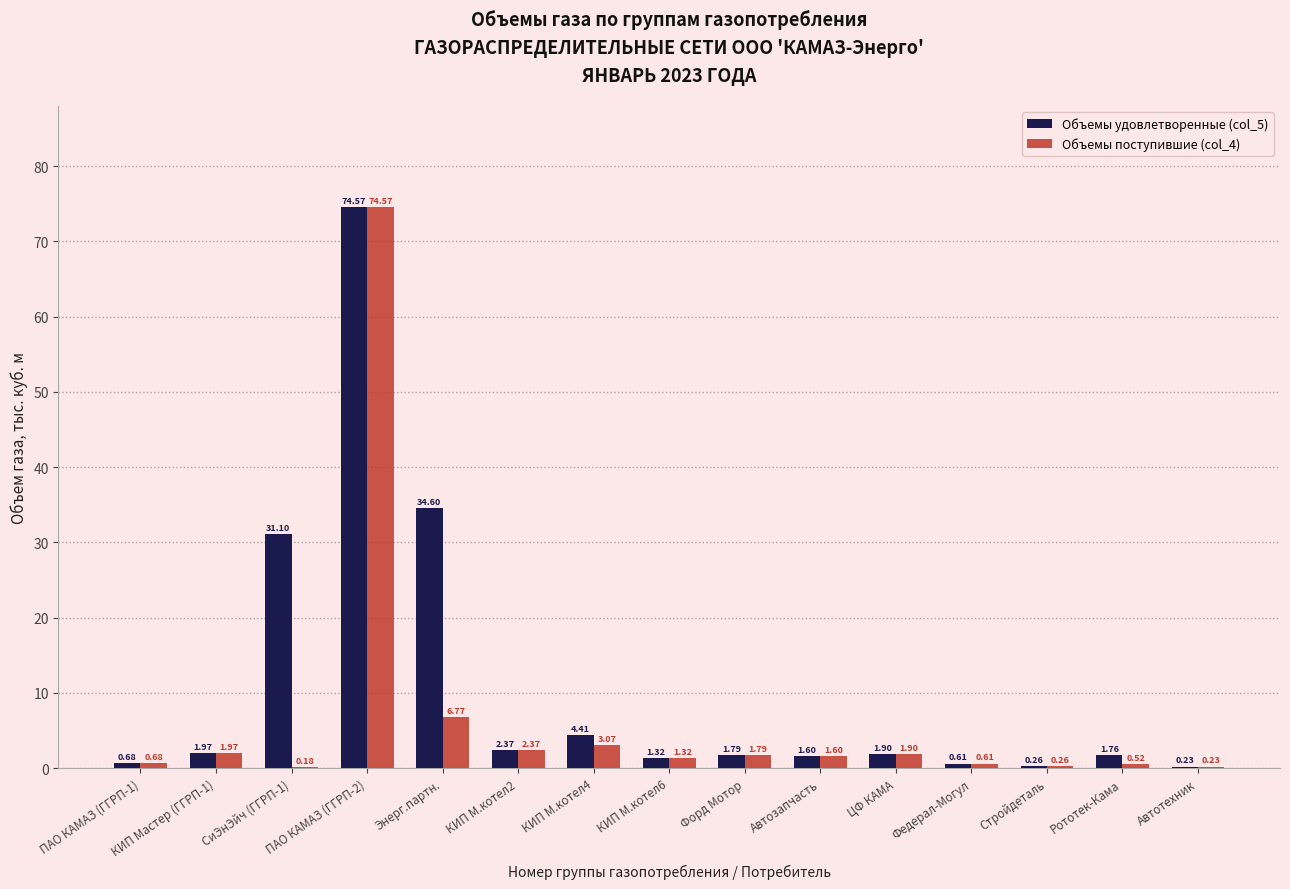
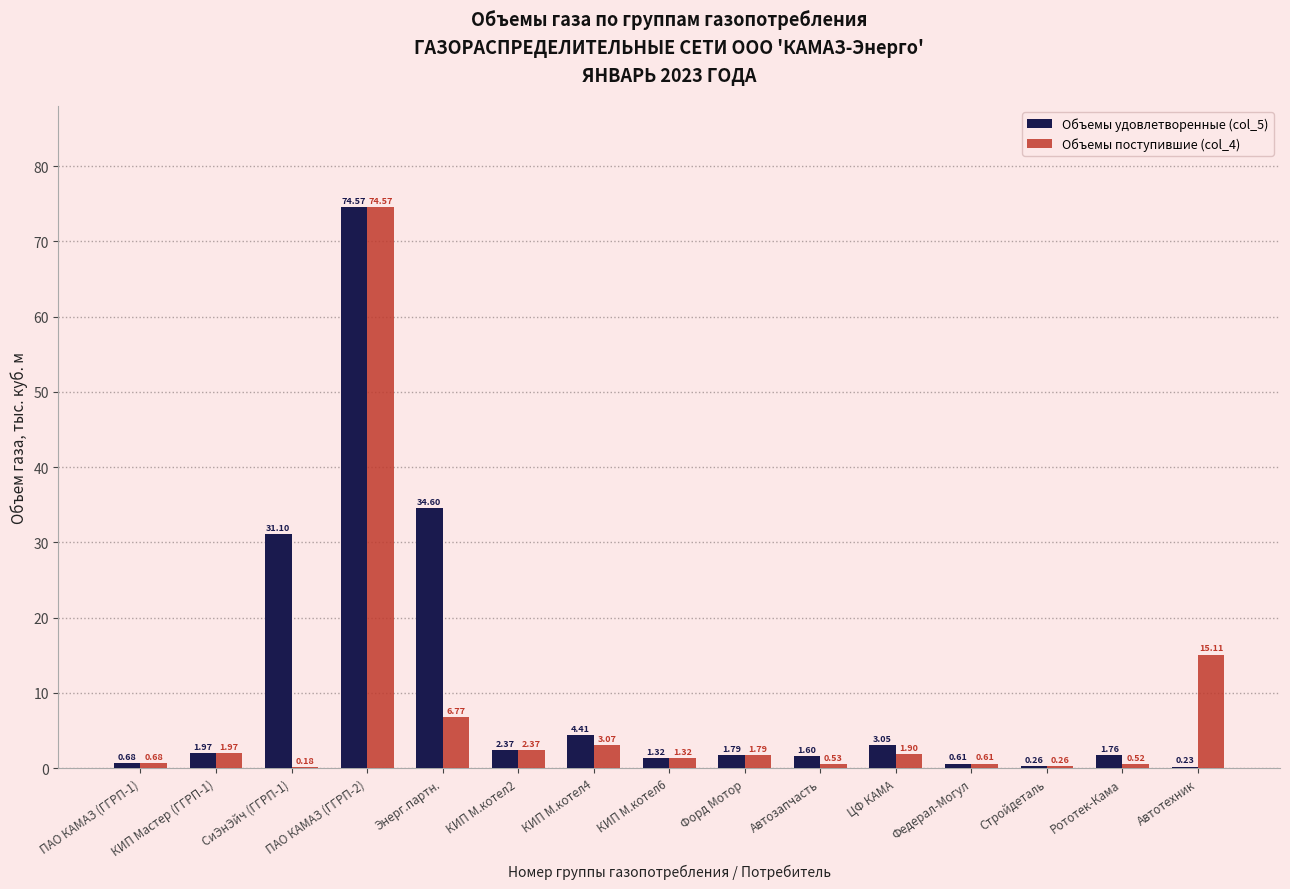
Объемы поступившие (col_4), Автозапчасть: 1.60 -> 0.53
Объемы удовлетворенные (col_5), ЦФ КАМА: 1.90 -> 3.05
Объемы поступившие (col_4), Автотехник: 0.23 -> 15.11
